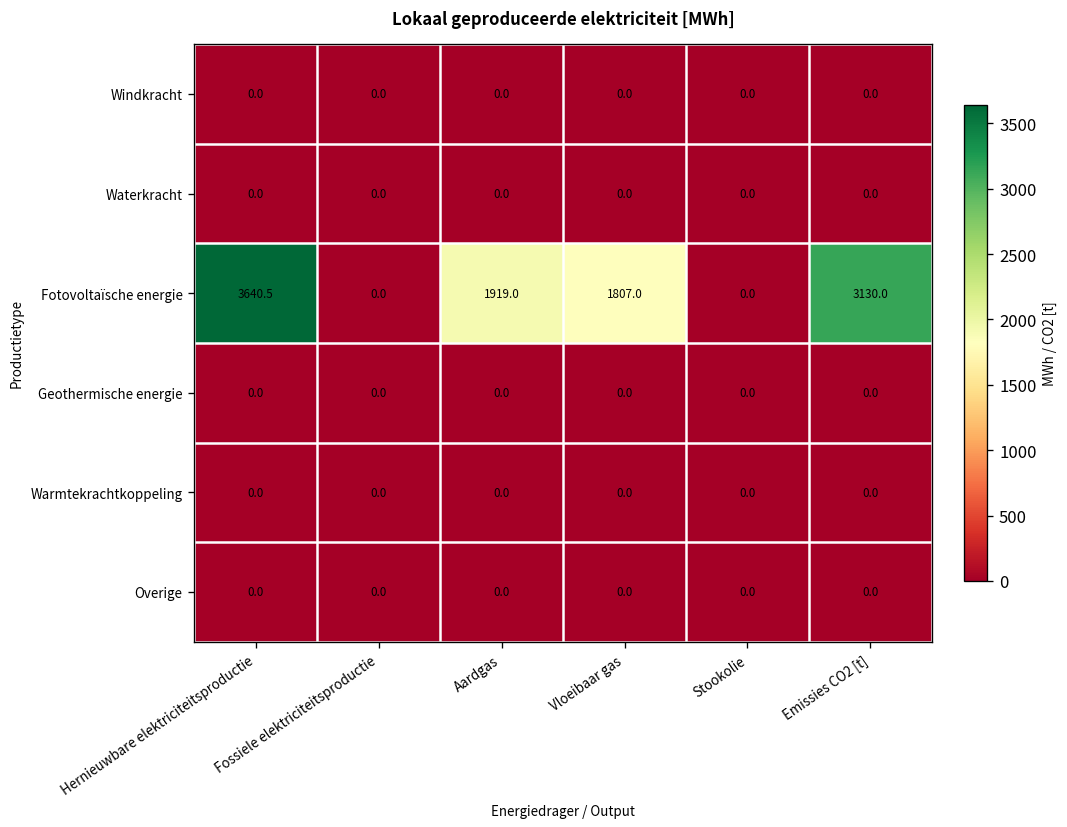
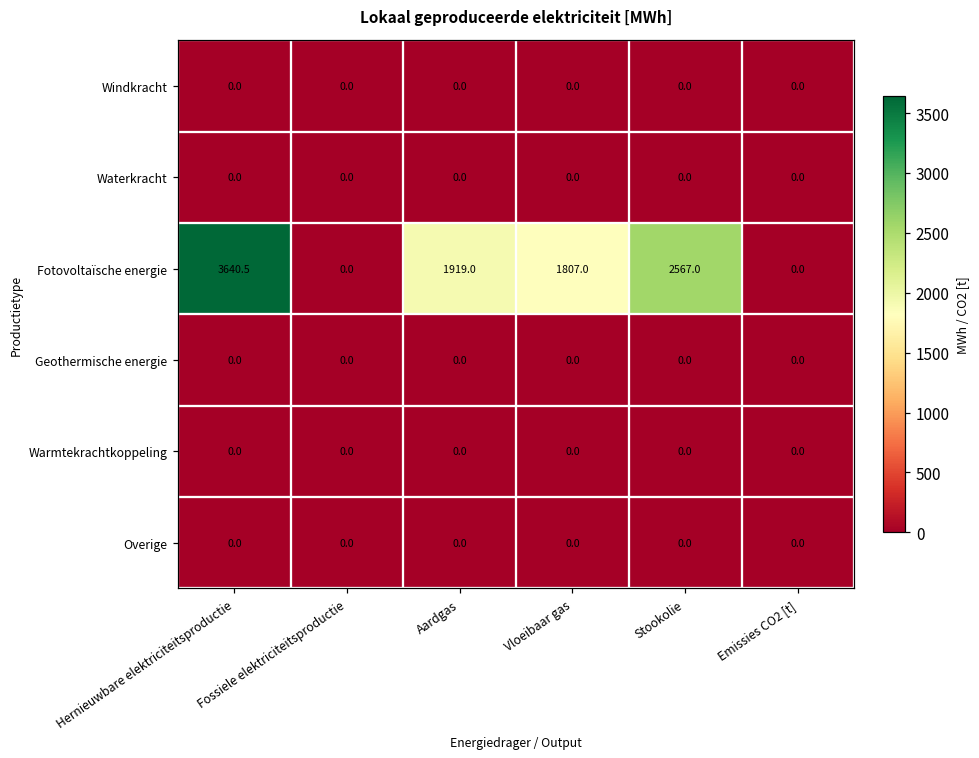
Fotovoltaïsche energie, Stookolie: 0.0 -> 2567.0
Fotovoltaïsche energie, Emissies CO2 [t]: 3130.0 -> 0.0
